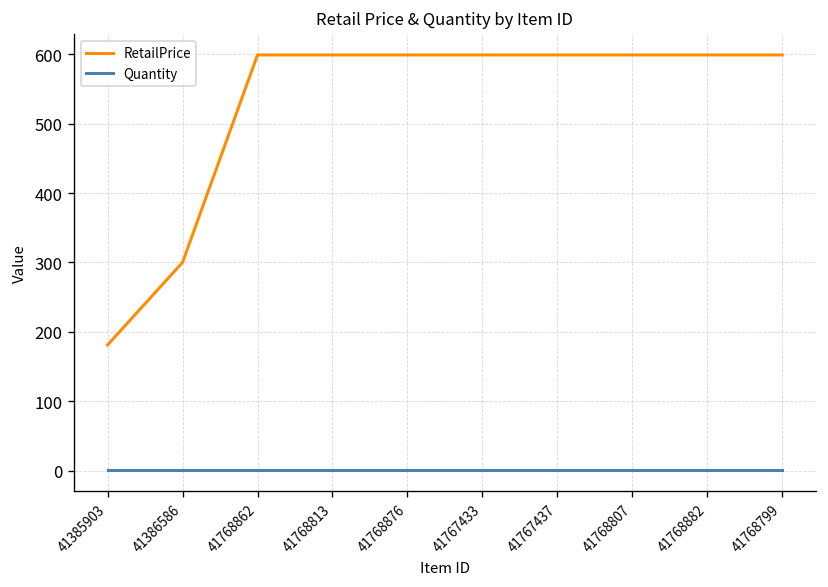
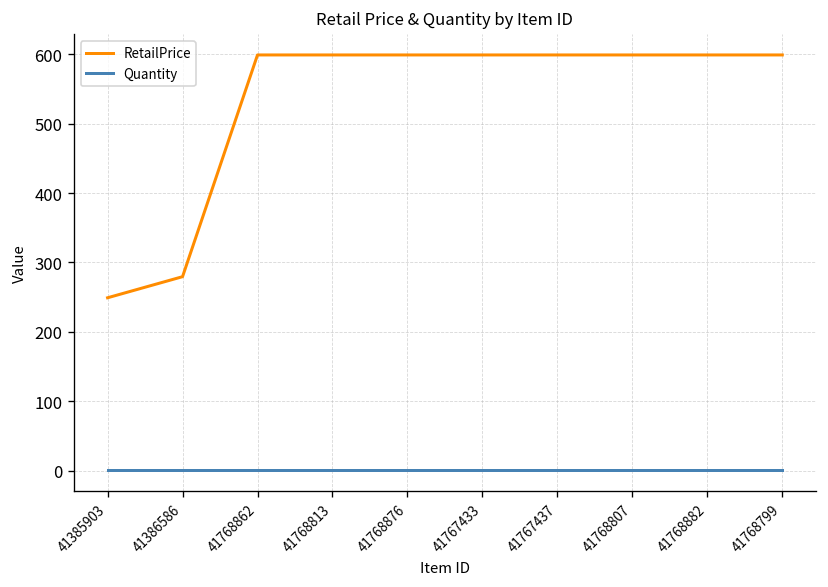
RetailPrice, 41385903: 180 -> 250
RetailPrice, 41386586: 300 -> 280
